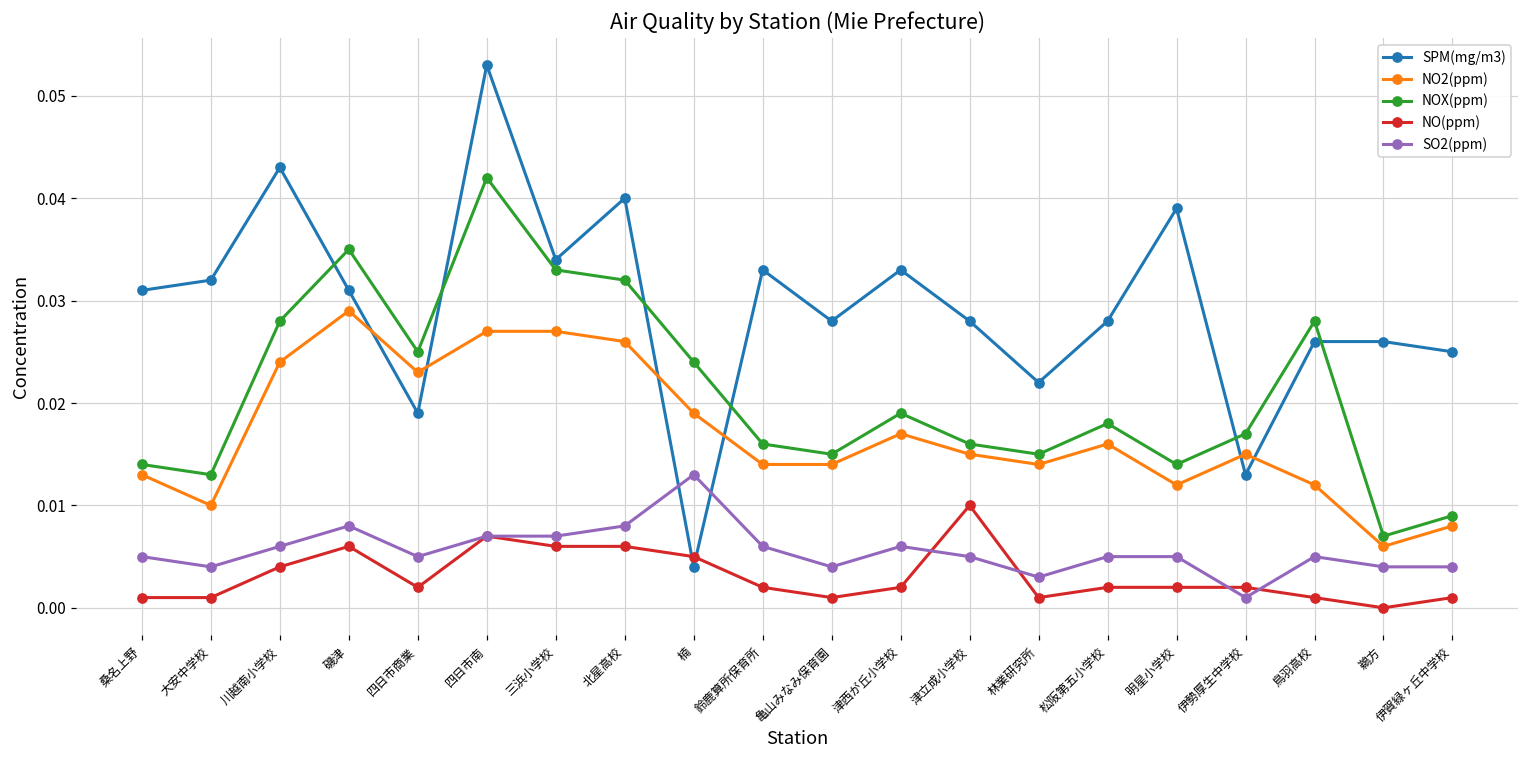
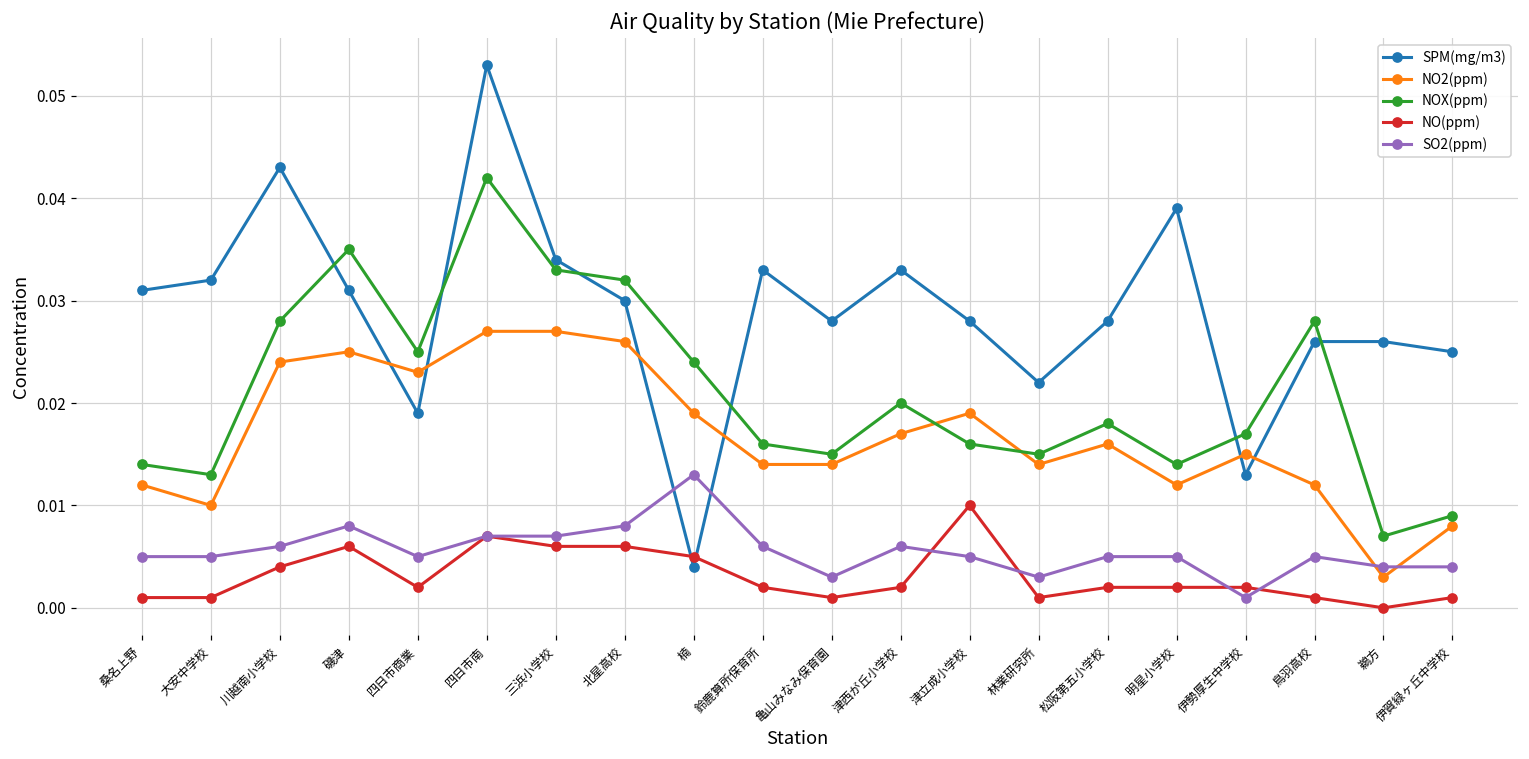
NO2(ppm), 桑名上野: 0.013 -> 0.012
SO2(ppm), 大安中学校: 0.004 -> 0.005
NO2(ppm), 磯津: 0.029 -> 0.025
SPM(mg/m3), 北星高校: 0.04 -> 0.03
SO2(ppm), 亀山みなみ保育園: 0.004 -> 0.003
NOX(ppm), 津西が丘小学校: 0.019 -> 0.020
NO2(ppm), 津立成小学校: 0.015 -> 0.019
NO2(ppm), 鵜方: 0.006 -> 0.003
